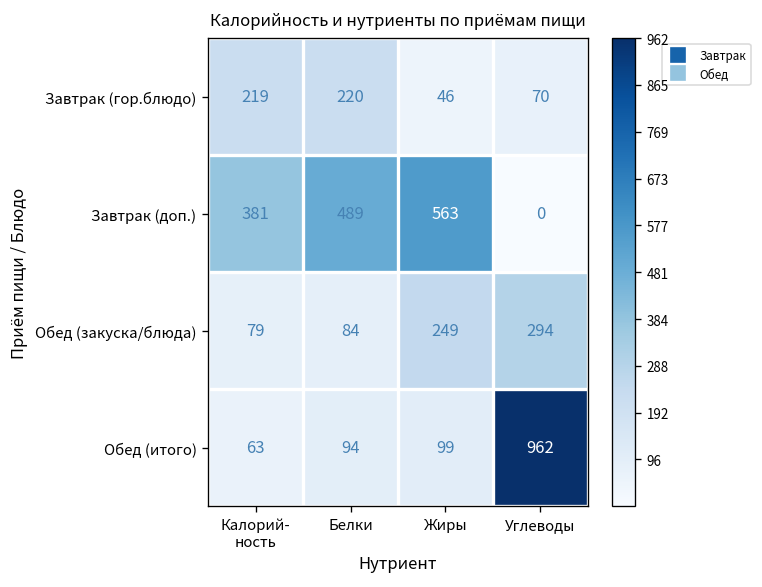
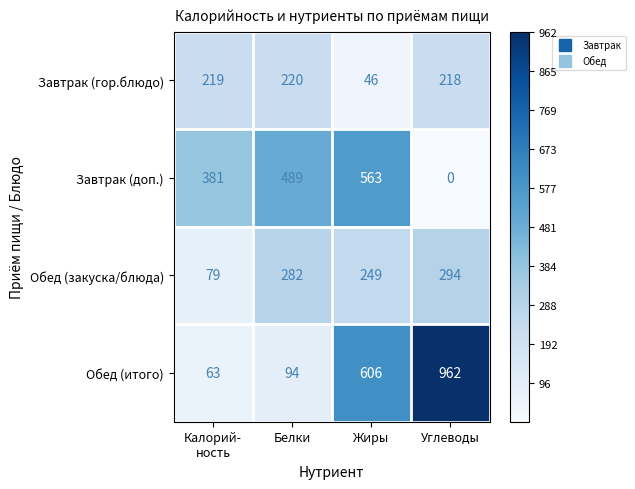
Завтрак (гор.блюдо), Углеводы: 70 -> 218
Обед (закуска/блюда), Белки: 84 -> 282
Обед (итого), Жиры: 99 -> 606
